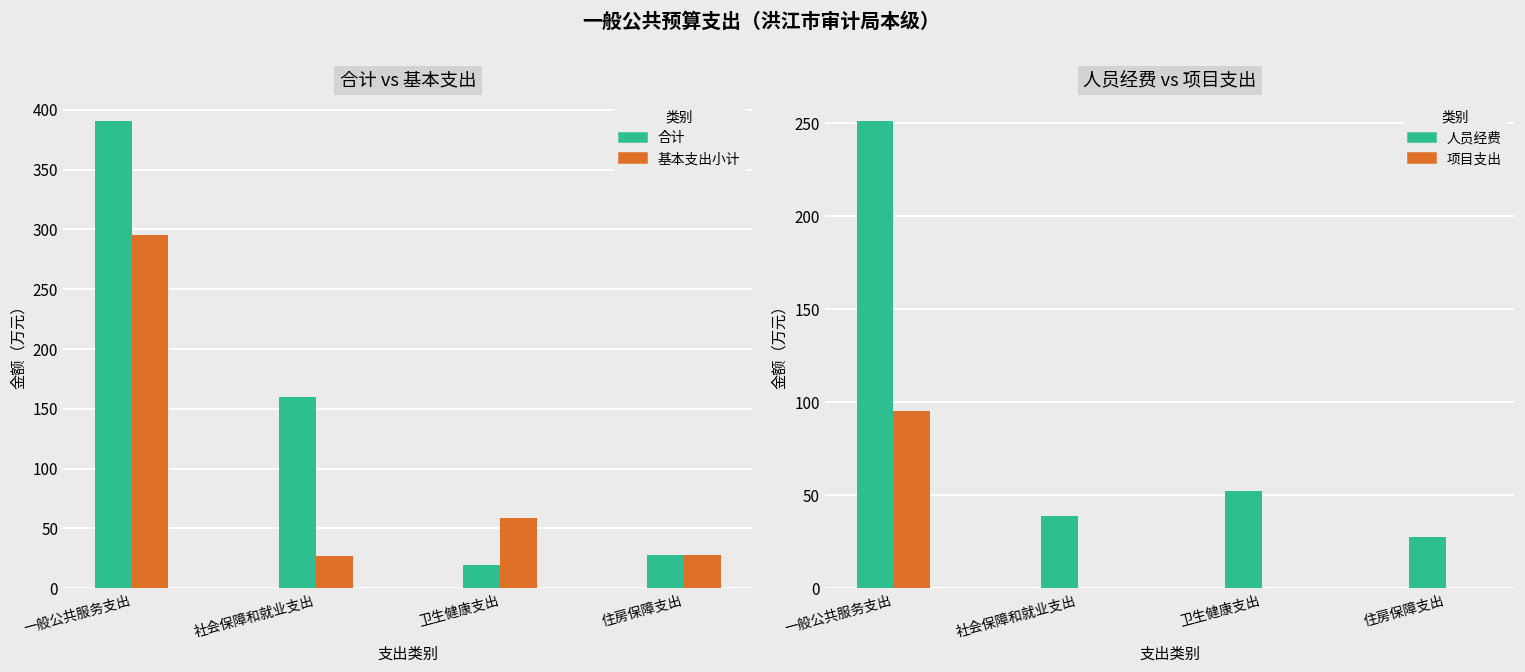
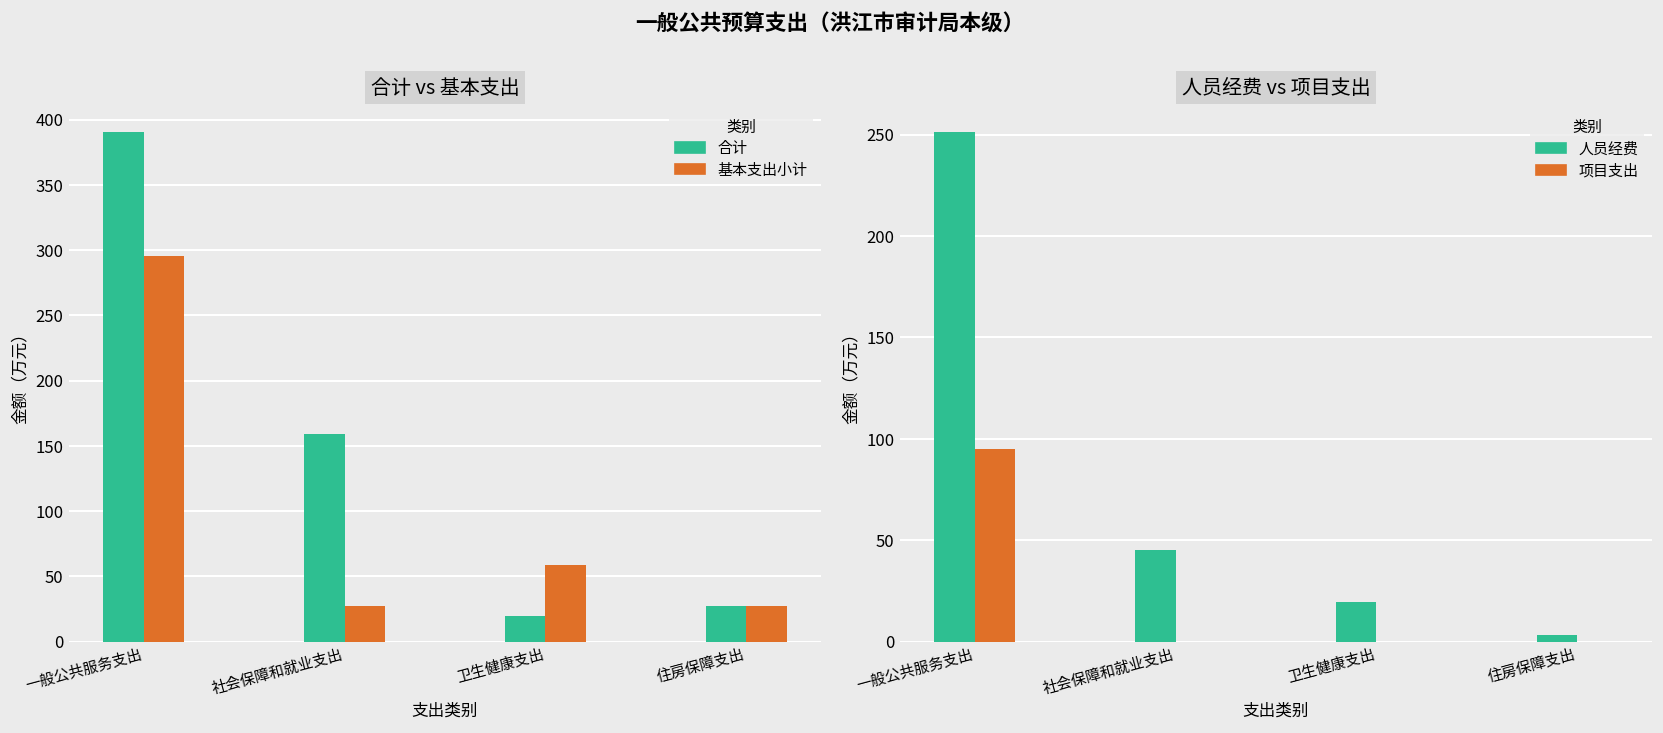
人员经费 vs 项目支出, 人员经费, 社会保障和就业支出: 39 -> 45
人员经费 vs 项目支出, 人员经费, 卫生健康支出: 52 -> 20
人员经费 vs 项目支出, 人员经费, 住房保障支出: 28 -> 3
